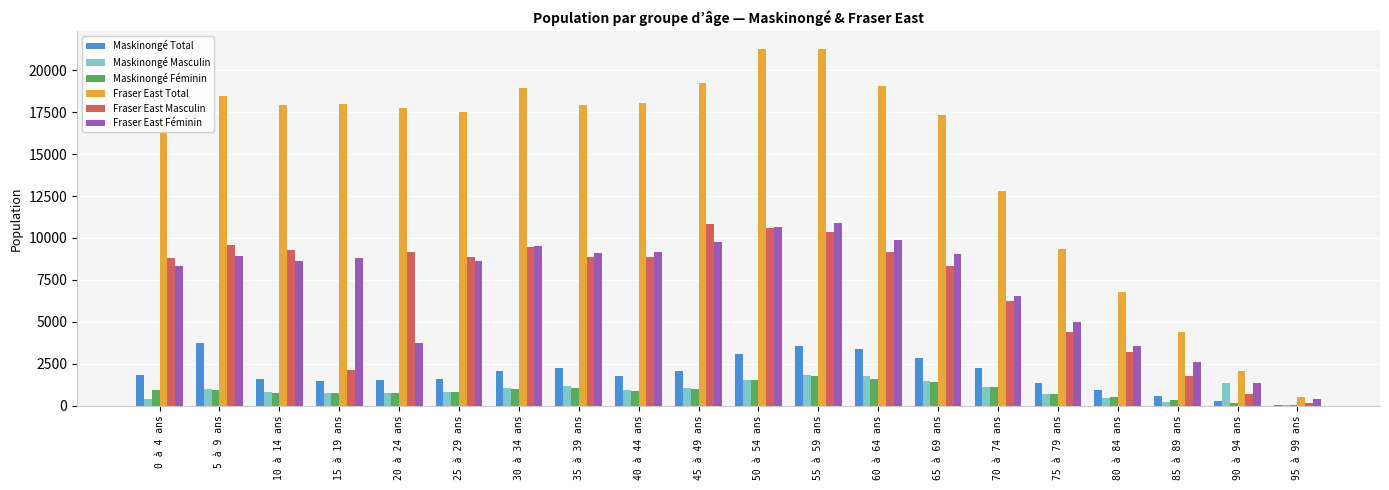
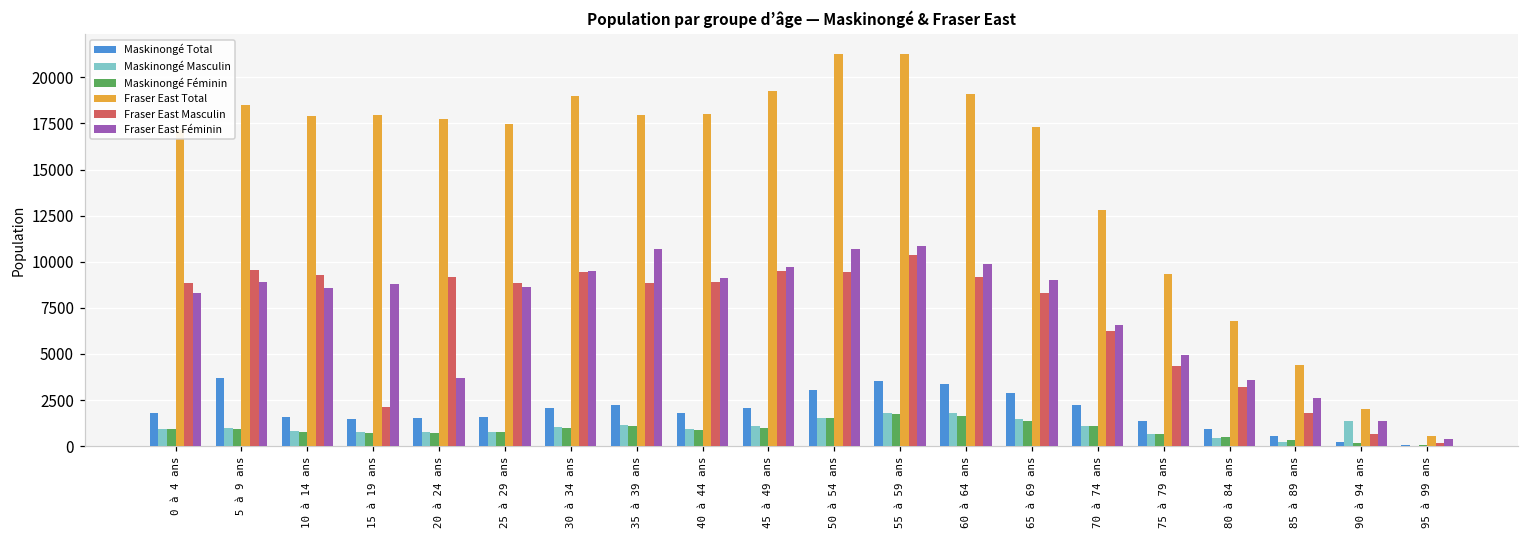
Maskinongé Masculin, 0 à 4 ans: 400 -> 900
Fraser East Féminin, 35 à 39 ans: 9100 -> 10700
Fraser East Masculin, 45 à 49 ans: 10900 -> 9500
Fraser East Masculin, 50 à 54 ans: 10600 -> 9500
